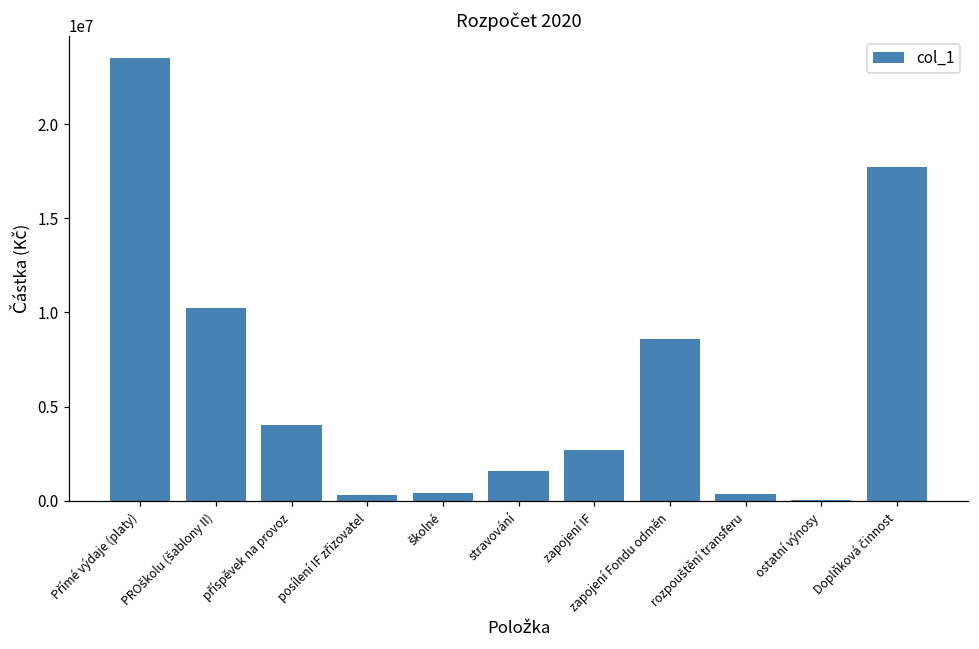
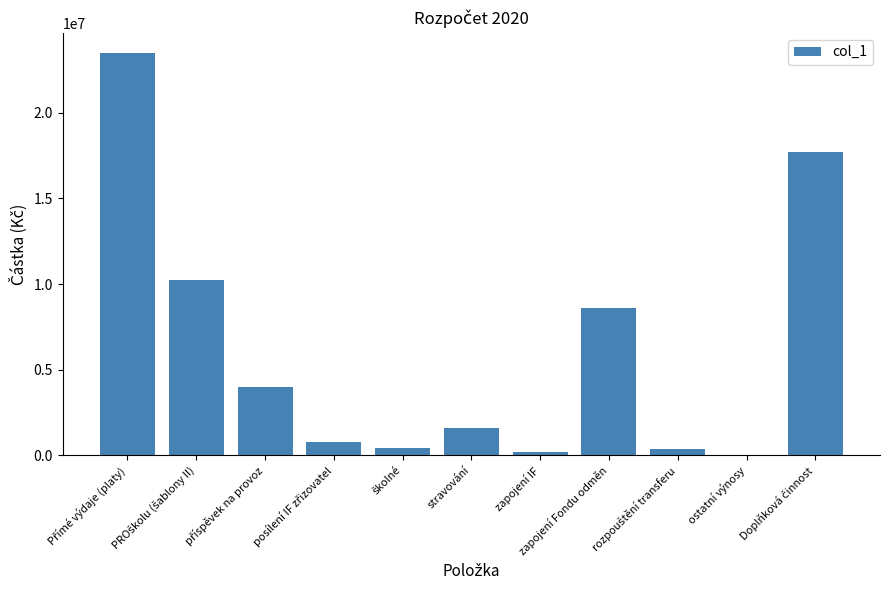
posílení IF zřizovatel: 300000 -> 800000
zapojení IF: 2700000 -> 200000
